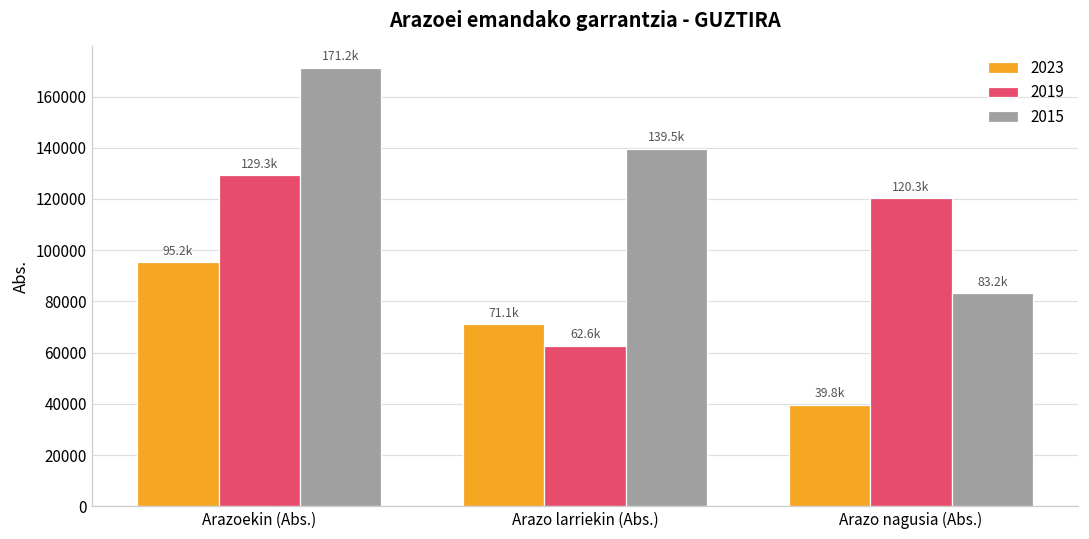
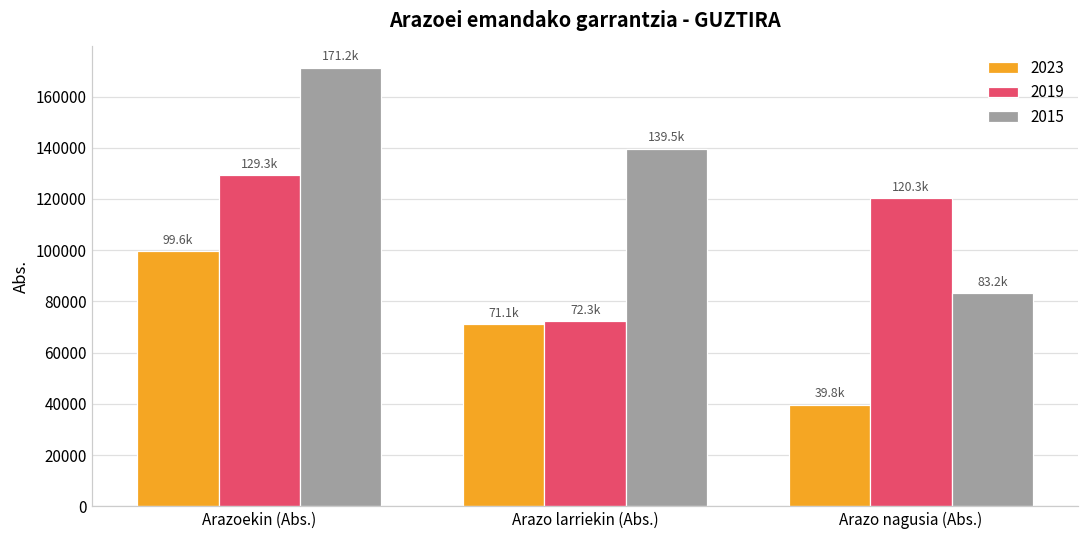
2023, Arazoekin (Abs.): 95.2k -> 99.6k
2019, Arazo larriekin (Abs.): 62.6k -> 72.3k
